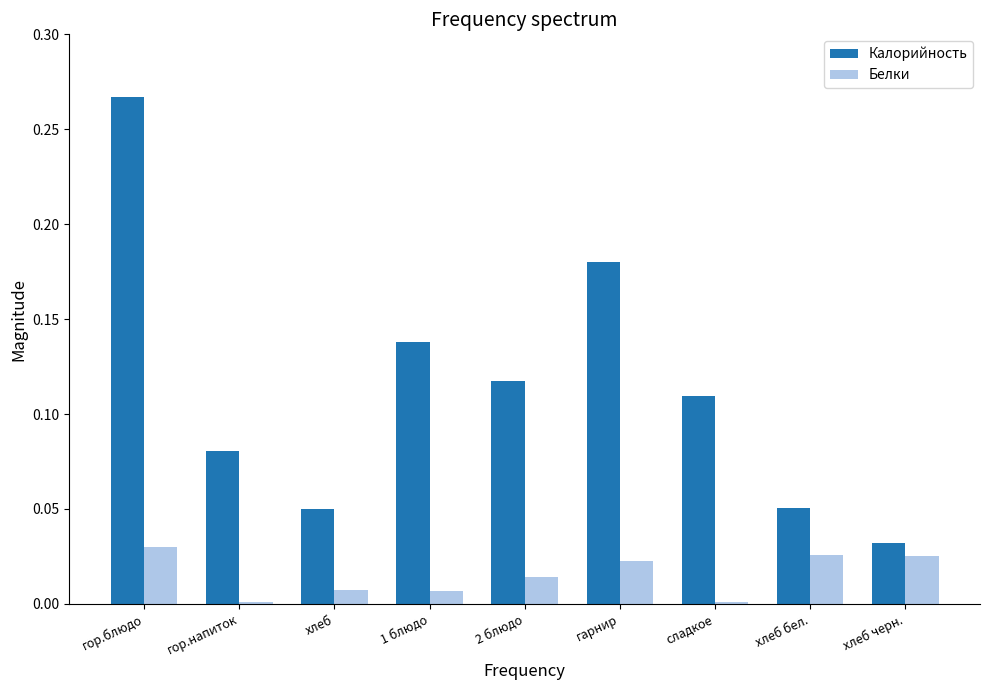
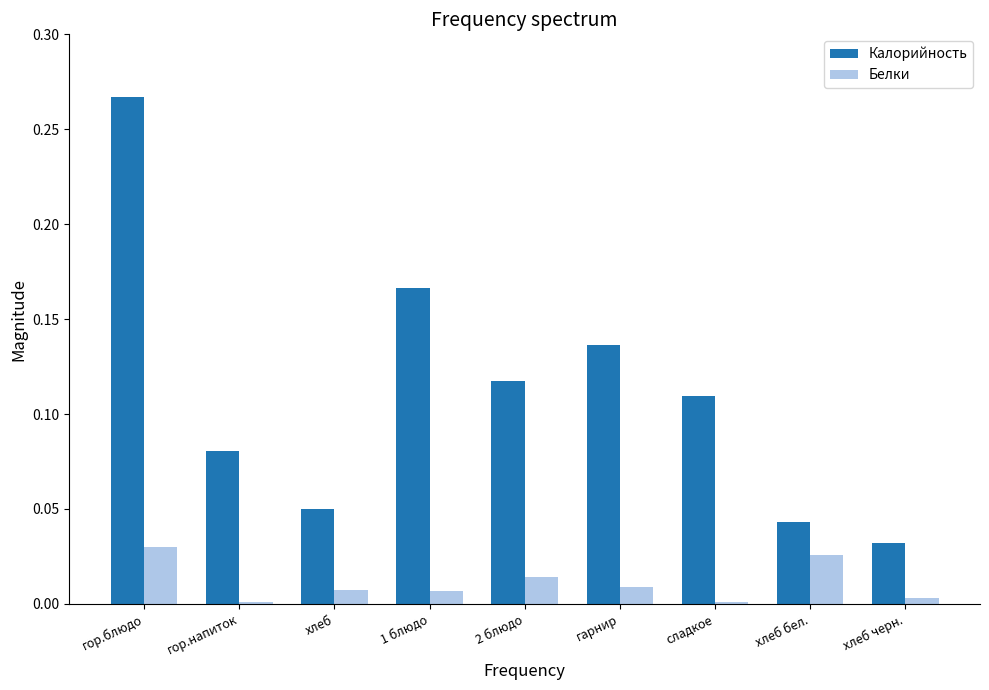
Калорийность, 1 блюдо: 0.138 -> 0.167
Калорийность, гарнир: 0.180 -> 0.136
Белки, гарнир: 0.023 -> 0.009
Калорийность, хлеб бел.: 0.051 -> 0.043
Белки, хлеб черн.: 0.025 -> 0.003
